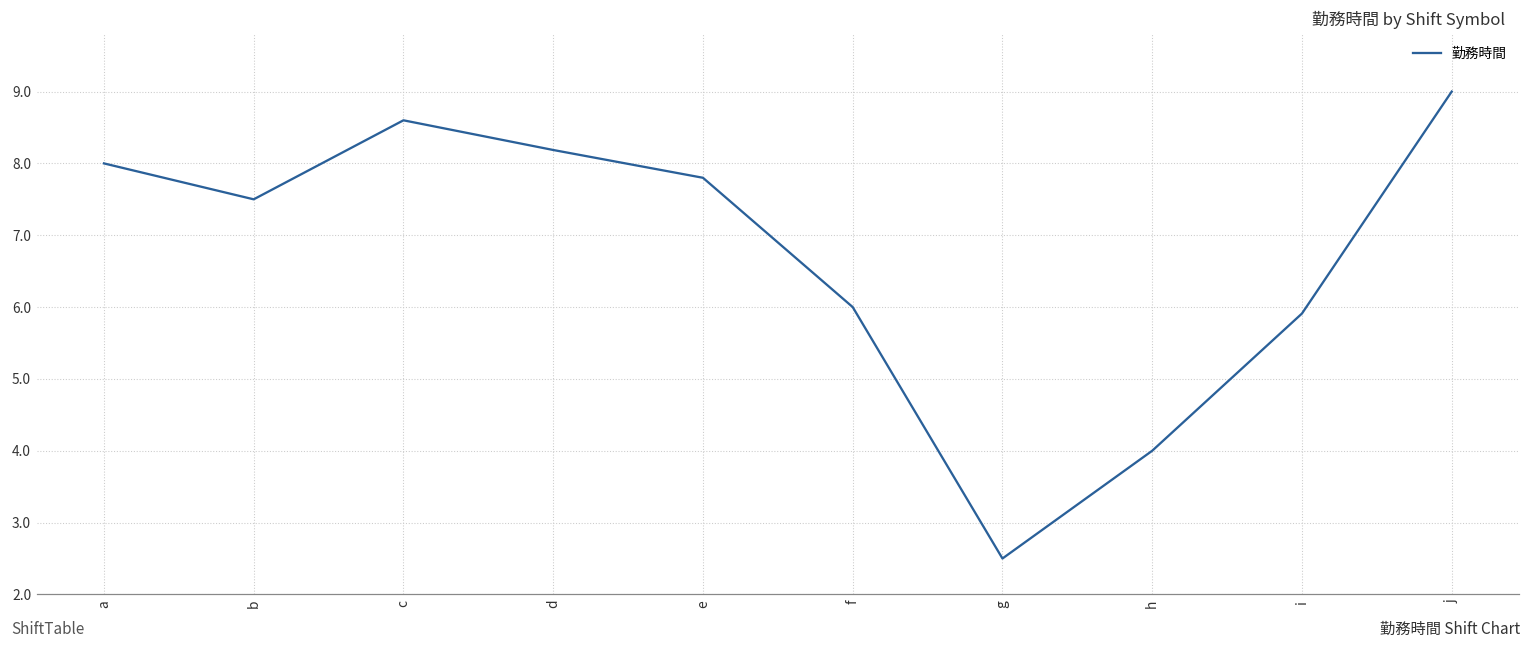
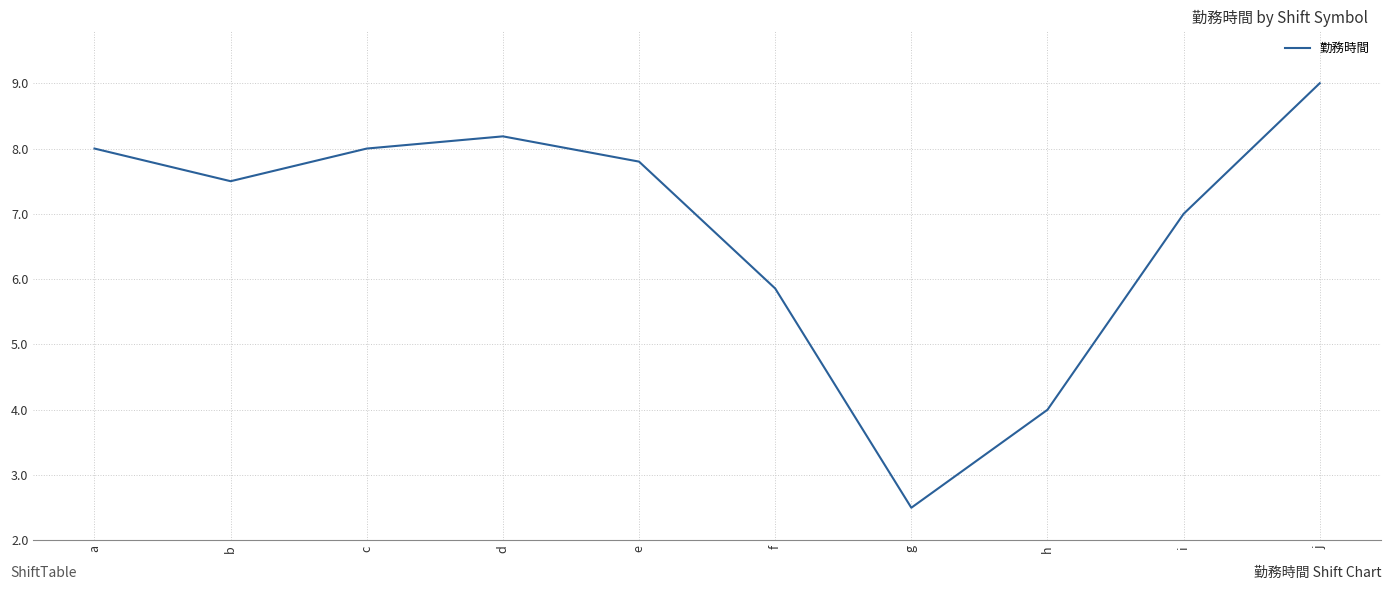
c: 8.6 -> 8.0
f: 6.0 -> 5.9
i: 5.9 -> 7.0
